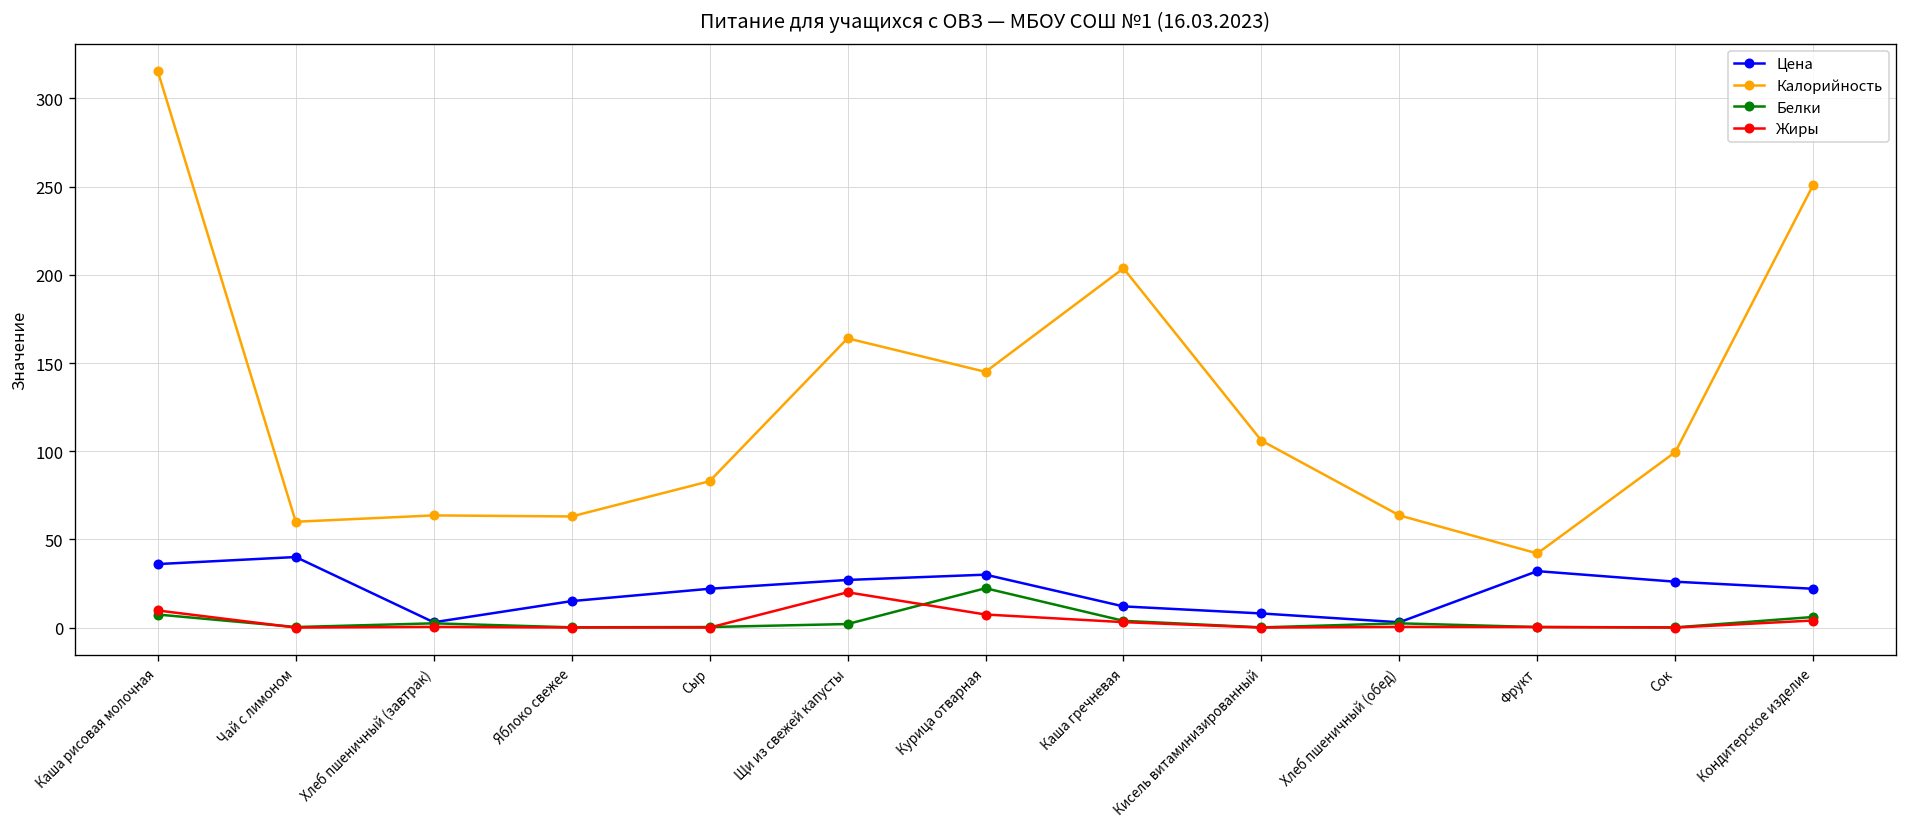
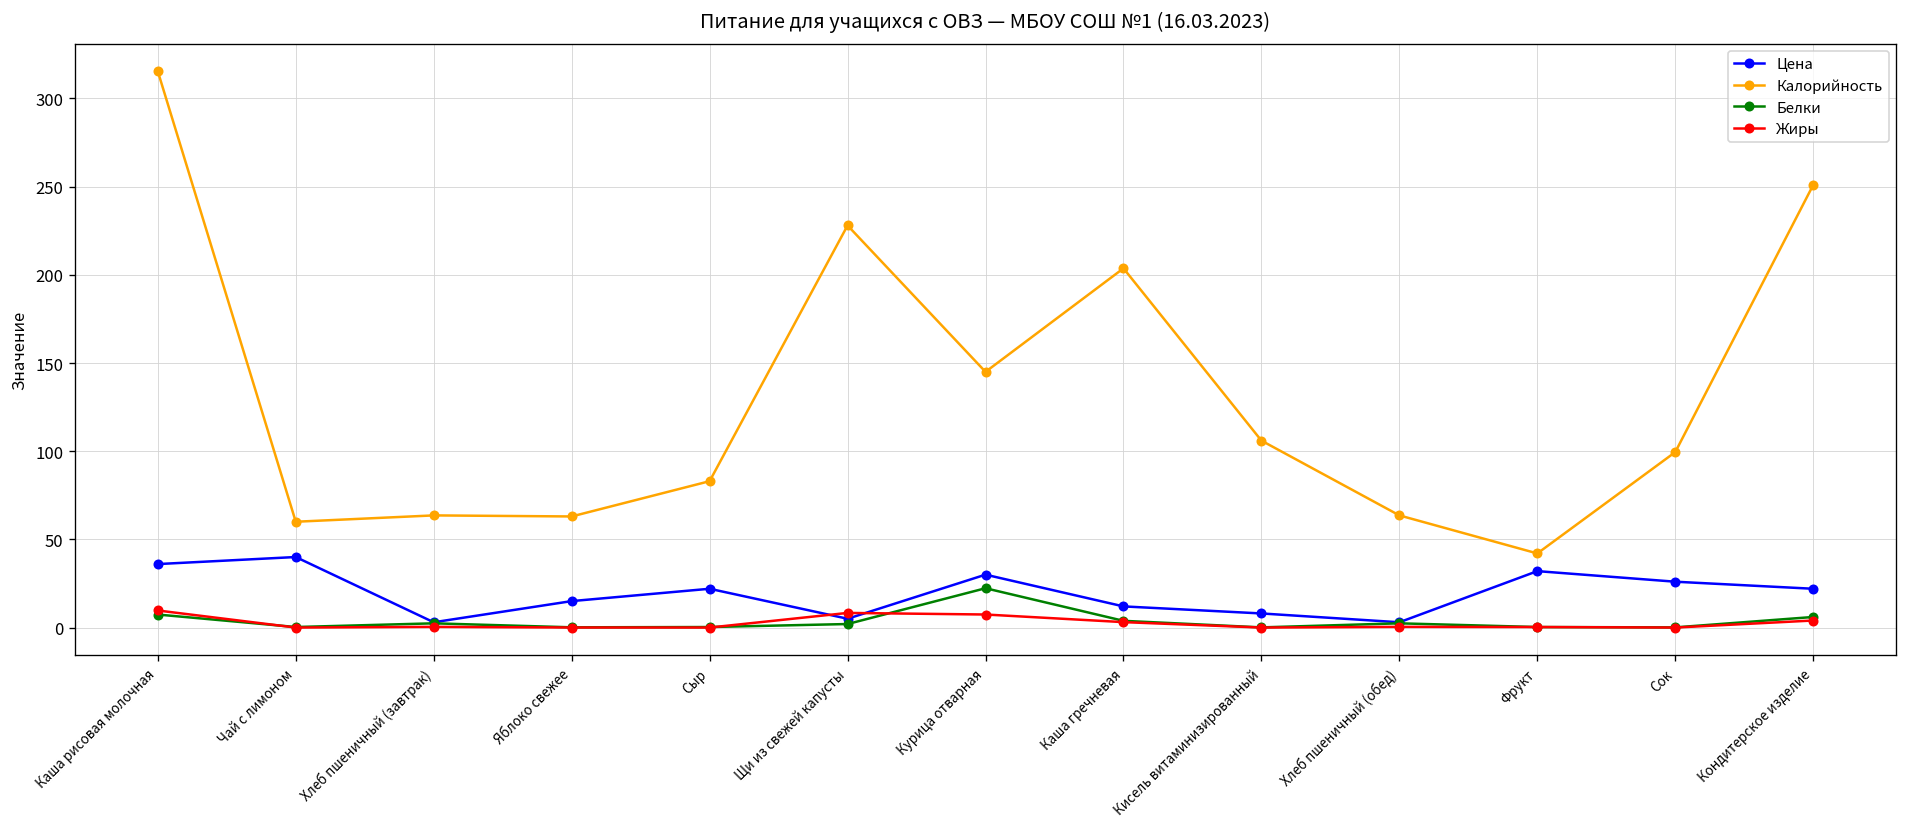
Цена, Щи из свежей капусты: 27 -> 5
Калорийность, Щи из свежей капусты: 164 -> 228
Жиры, Щи из свежей капусты: 20 -> 8
